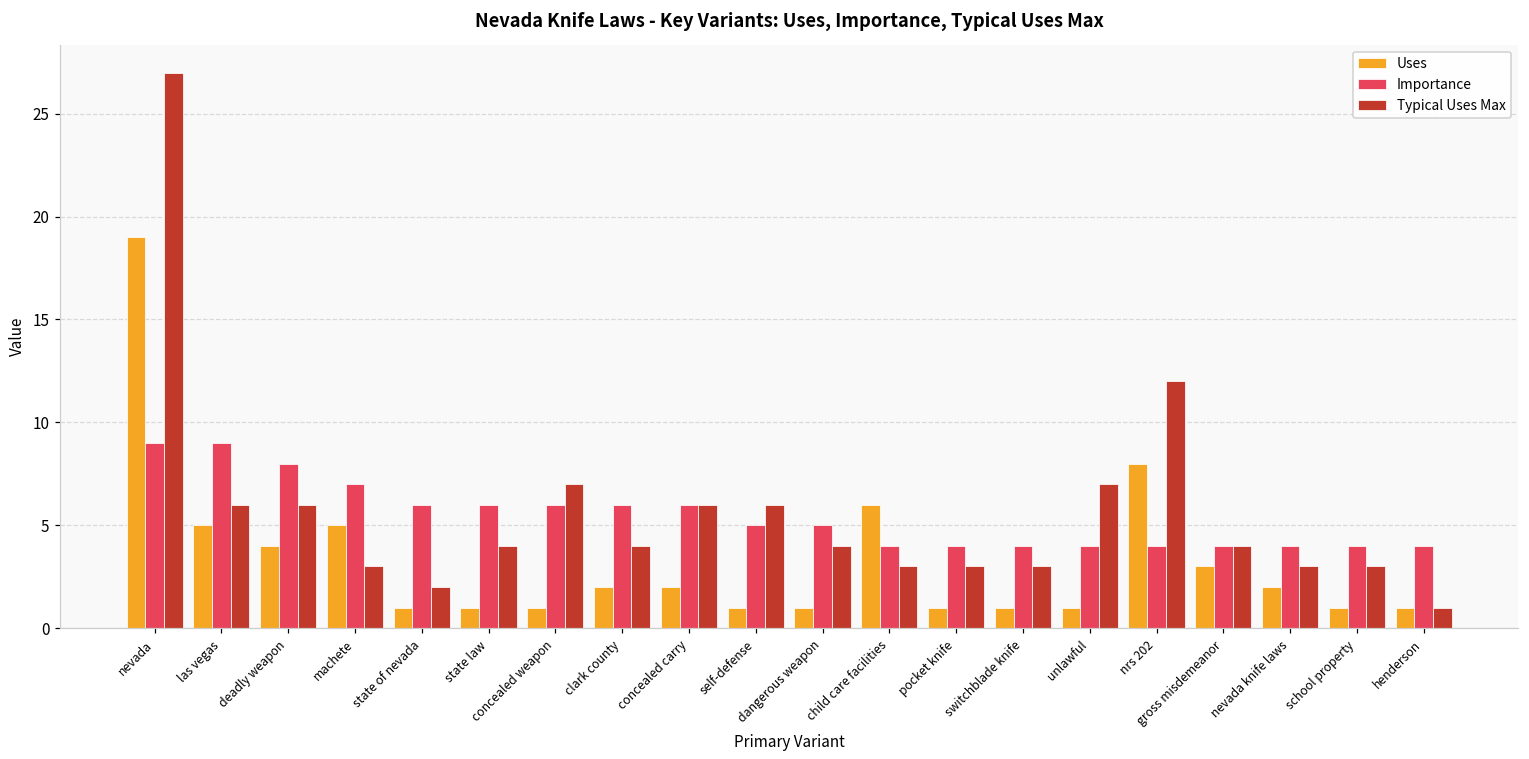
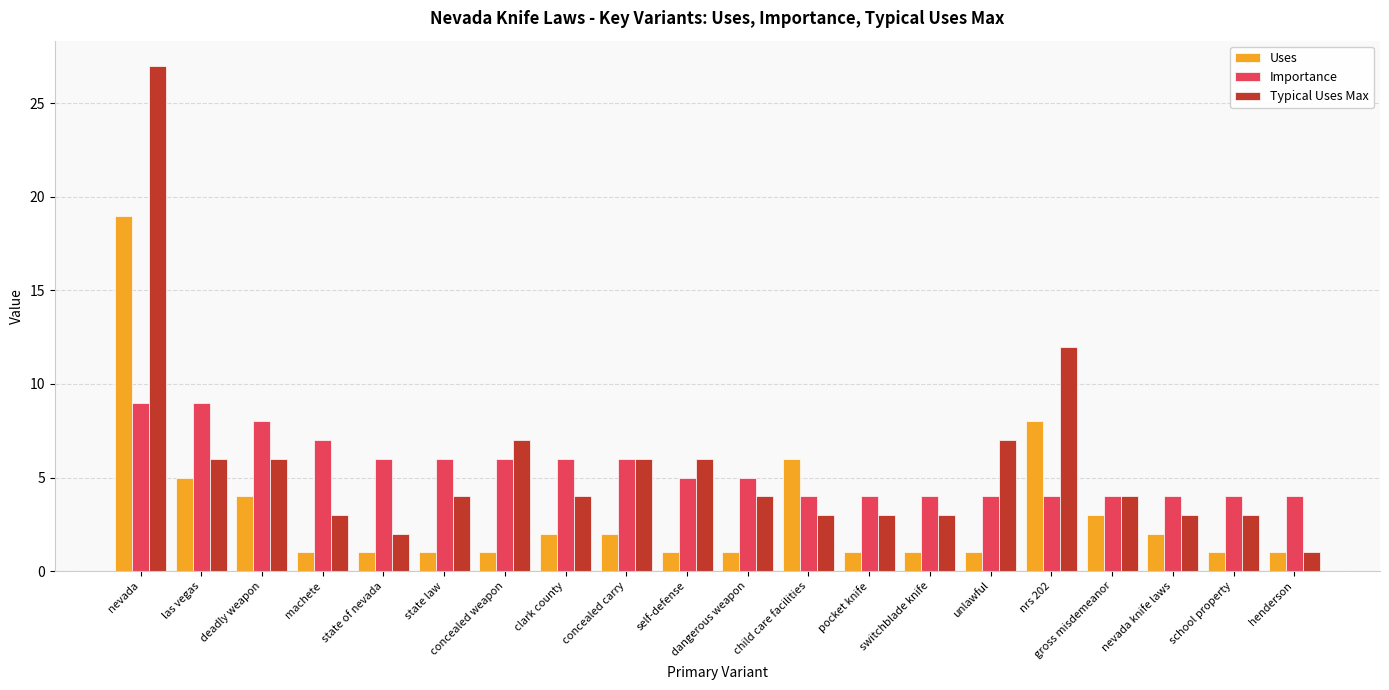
Uses, machete: 5 -> 1
